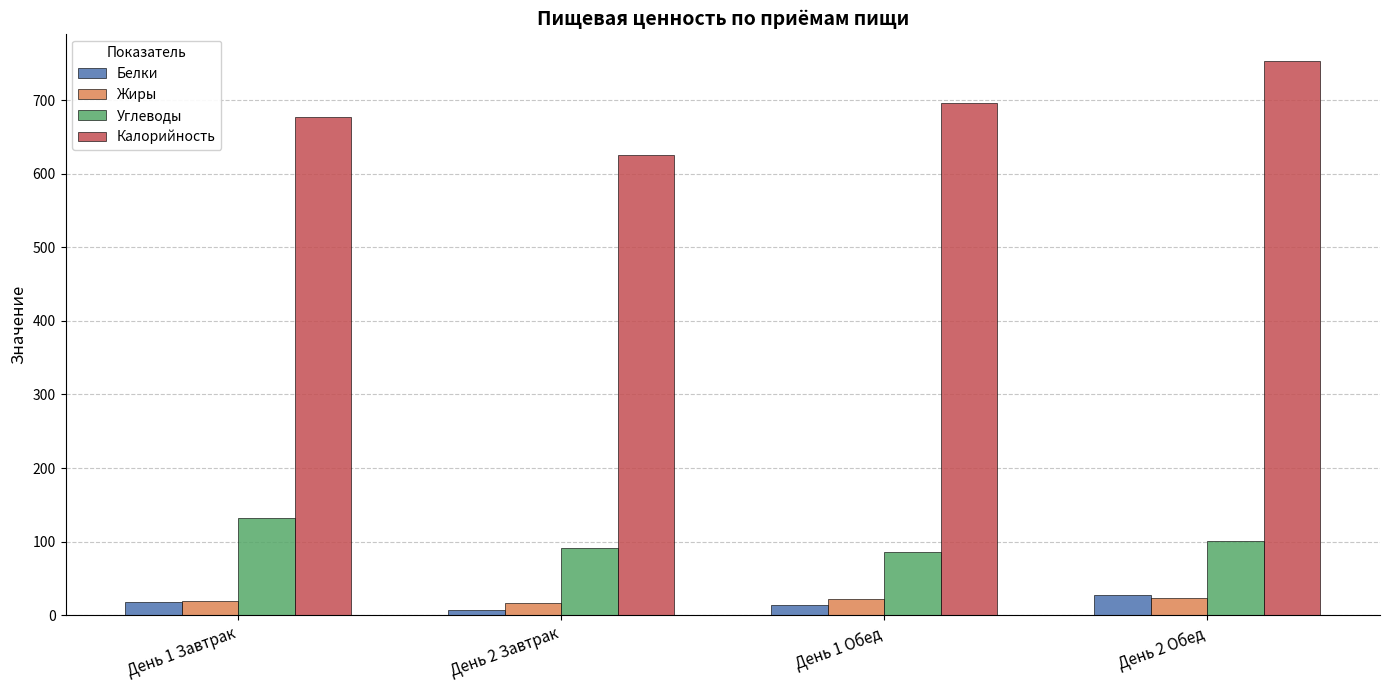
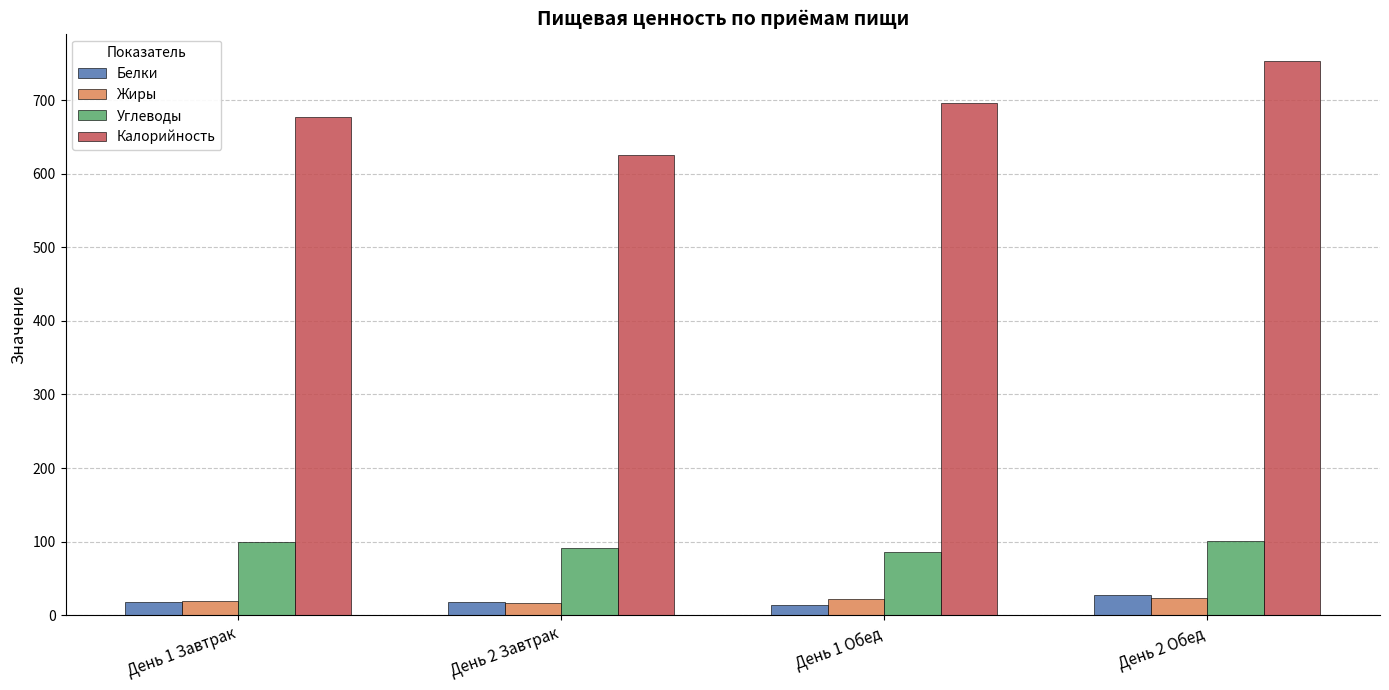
Углеводы, День 1 Завтрак: 130 -> 100
Белки, День 2 Завтрак: 10 -> 20
